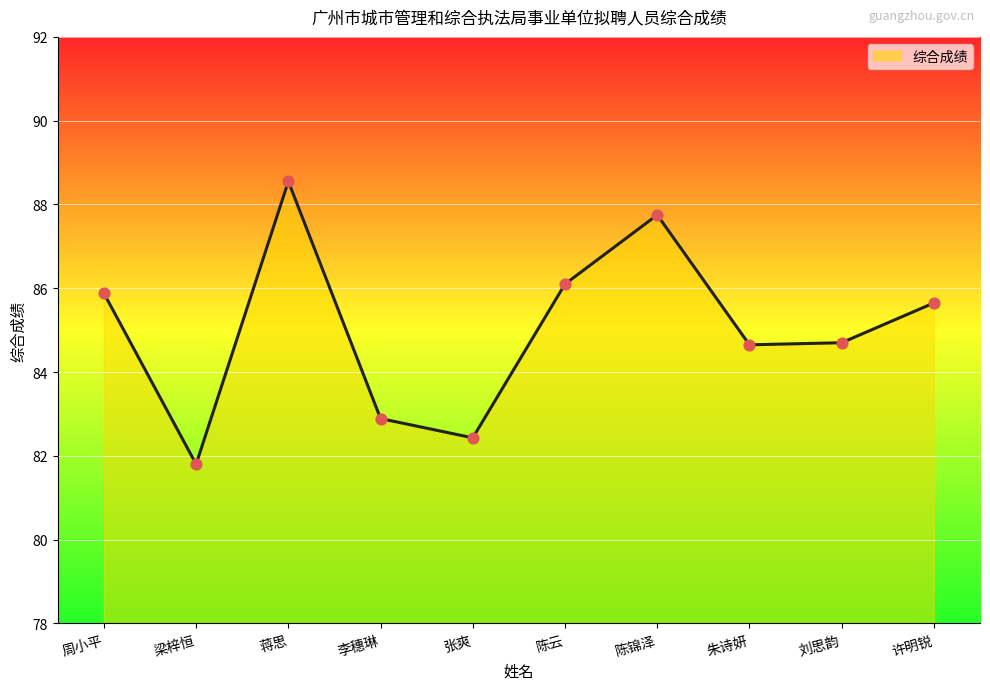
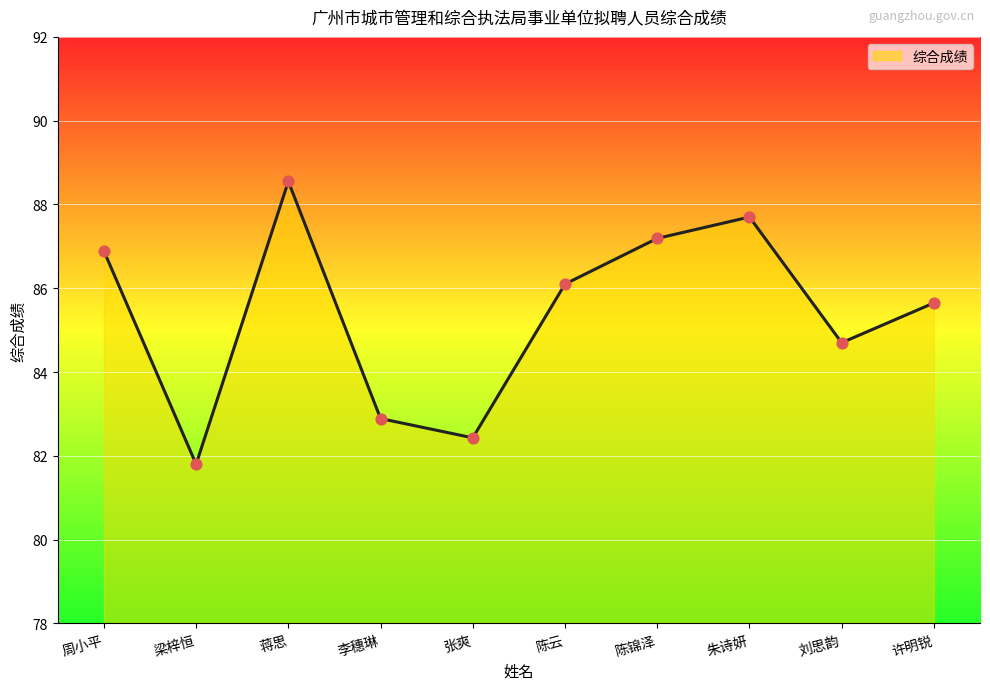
周小平: 85.9 -> 86.9
陈锦泽: 87.8 -> 87.2
朱诗妍: 84.7 -> 87.7
